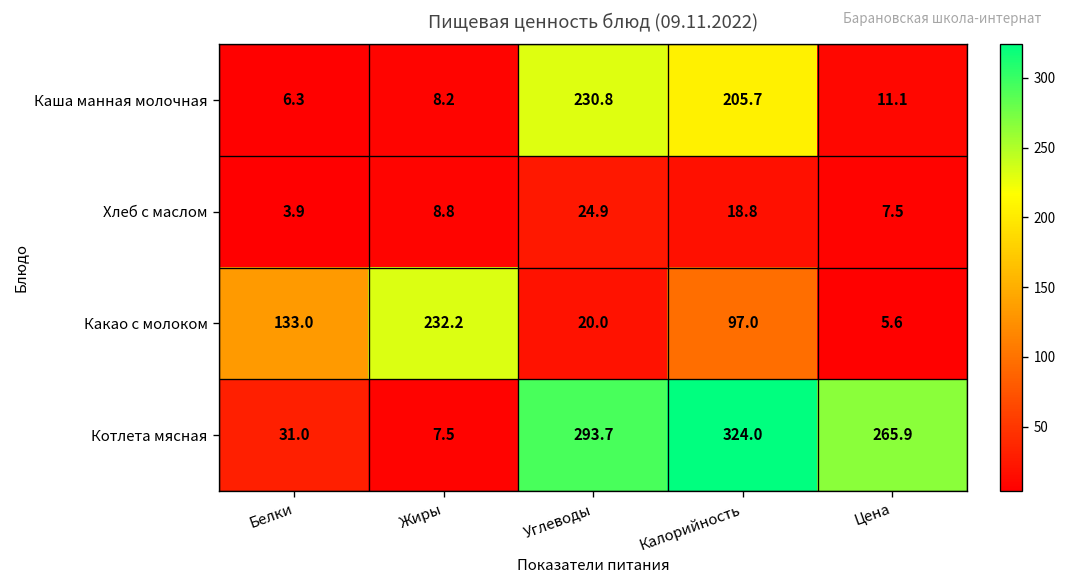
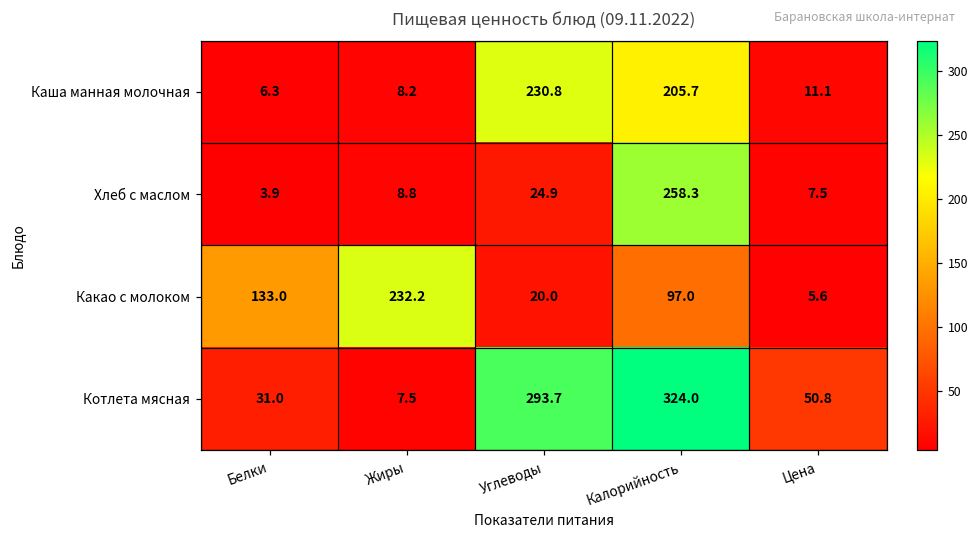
Хлеб с маслом, Калорийность: 18.8 -> 258.3
Котлета мясная, Цена: 265.9 -> 50.8
